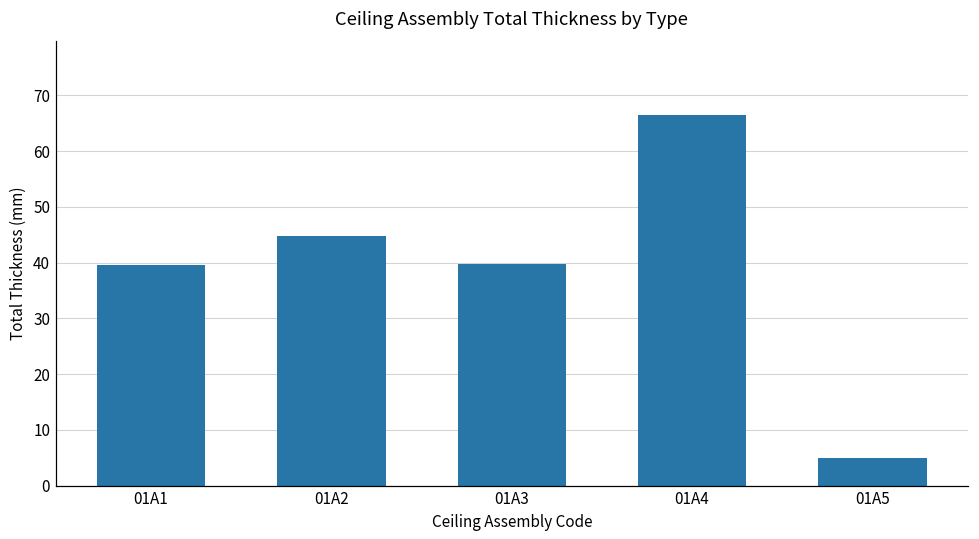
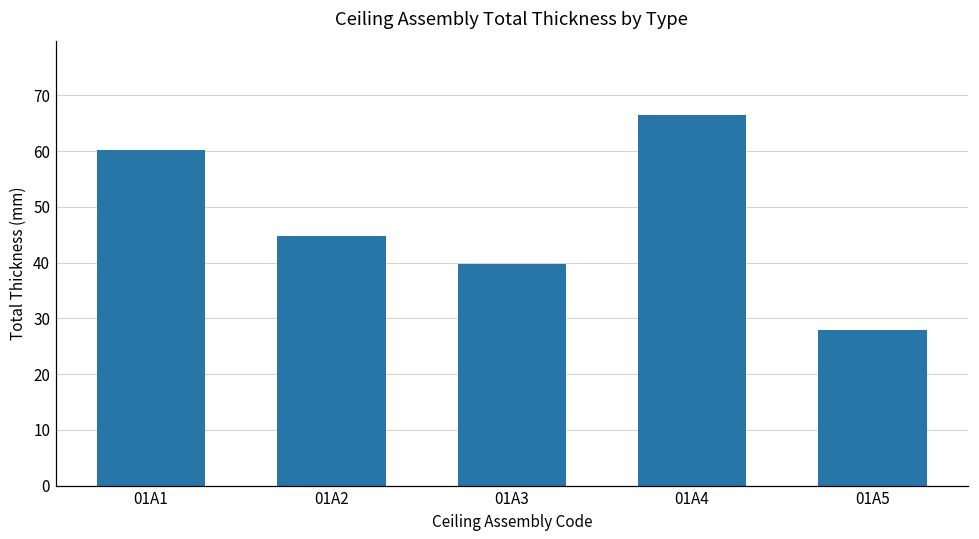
01A1: 40 -> 60
01A5: 5 -> 28
